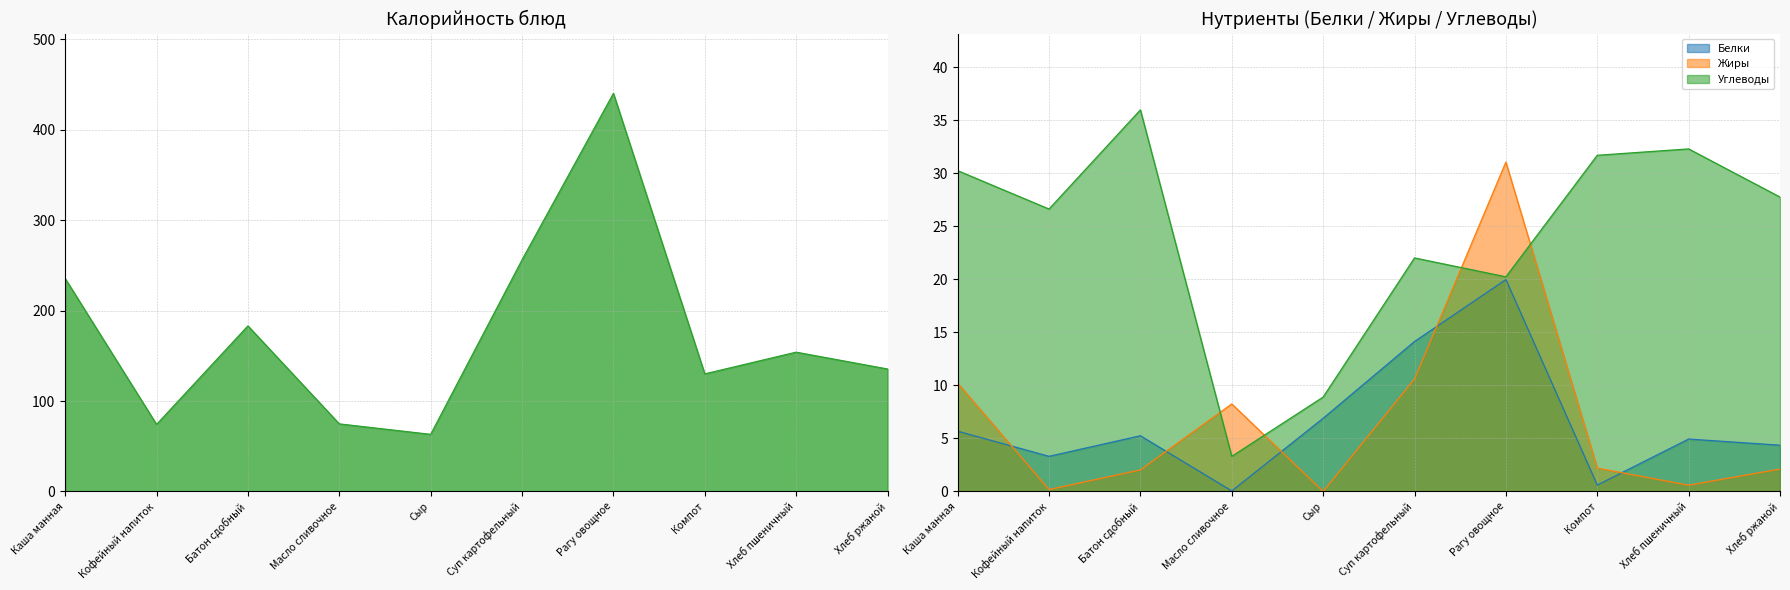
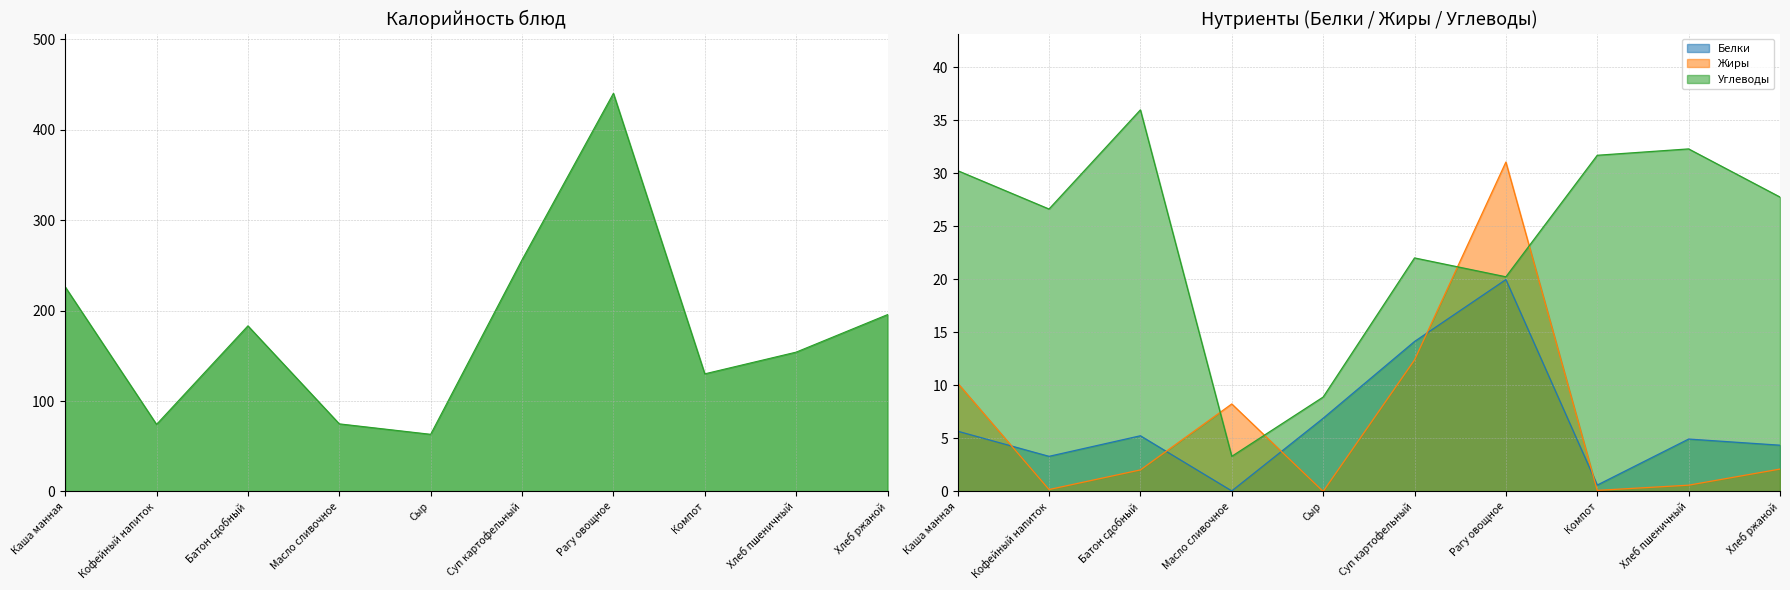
Калорийность блюд, Каша манная: 240 -> 230
Калорийность блюд, Хлеб ржаной: 140 -> 200
Нутриенты (Белки / Жиры / Углеводы), Жиры, Суп картофельный: 10.6 -> 12.4
Нутриенты (Белки / Жиры / Углеводы), Жиры, Компот: 2.2 -> 0.1
